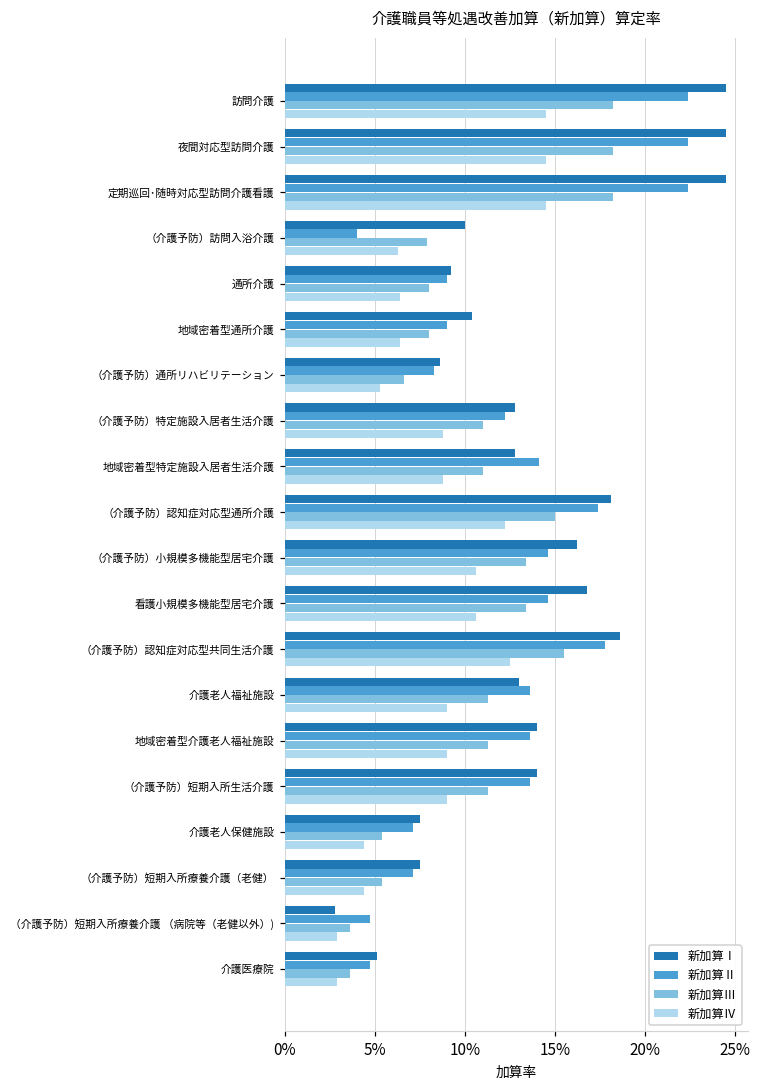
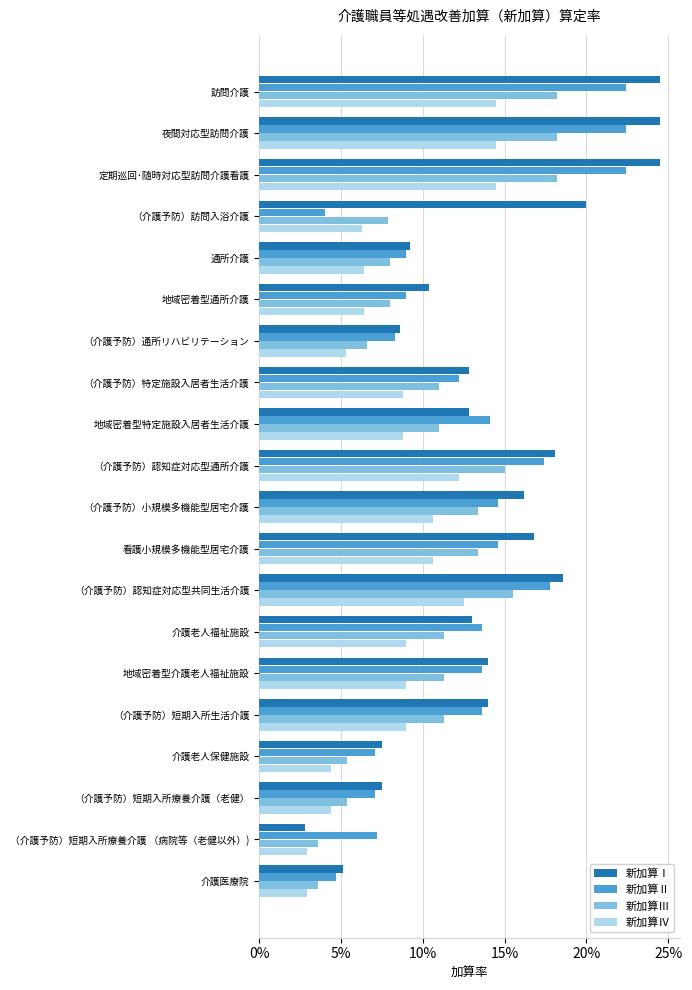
新加算Ⅰ, （介護予防）訪問入浴介護: 10.0% -> 20.0%
新加算Ⅱ, （介護予防）短期入所療養介護 （病院等（老健以外）): 4.7% -> 7.2%
